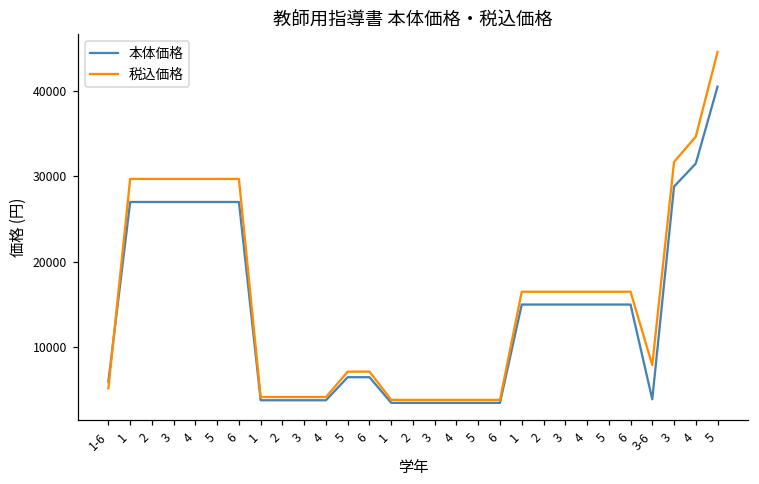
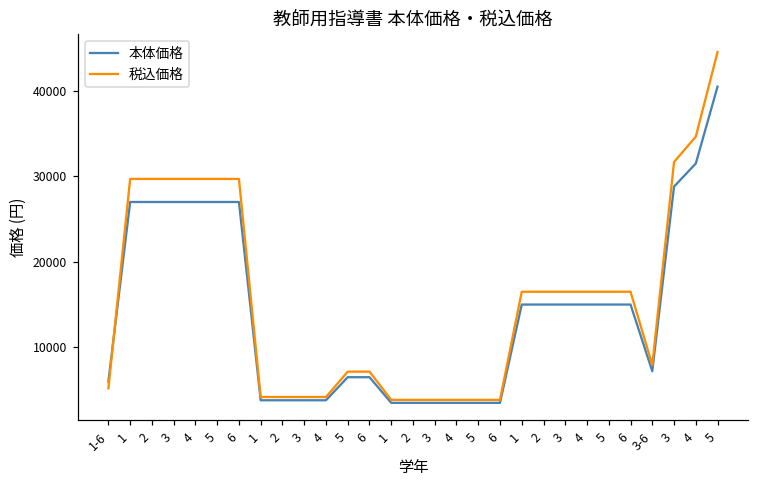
本体価格, 3-6: 4000 -> 7000
